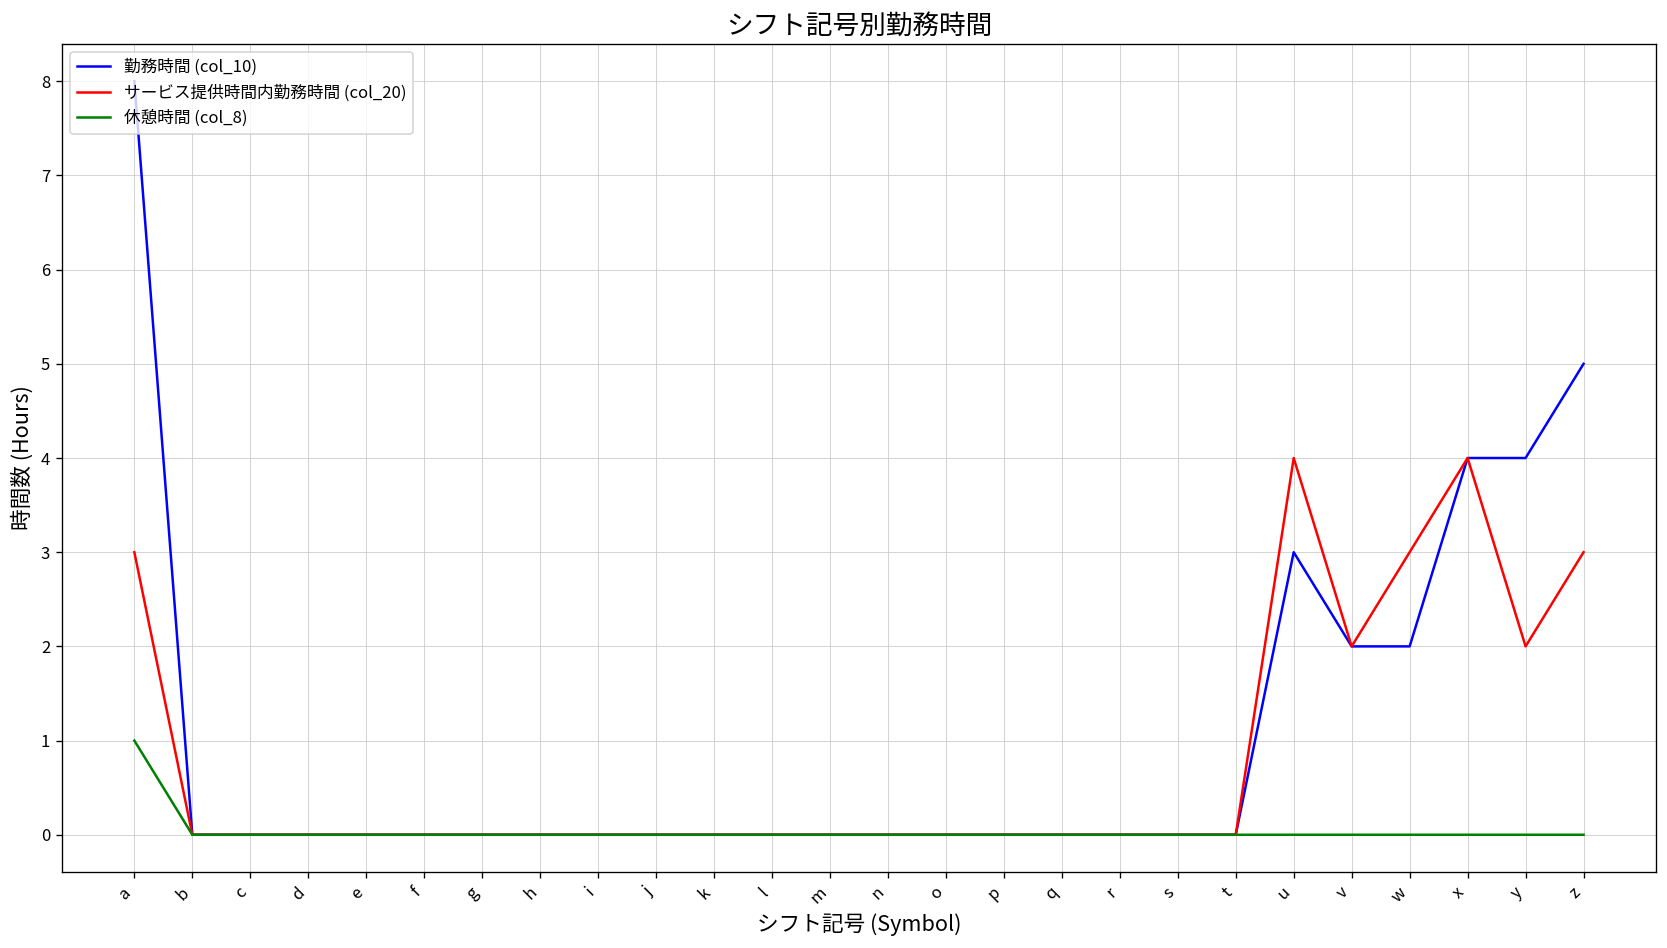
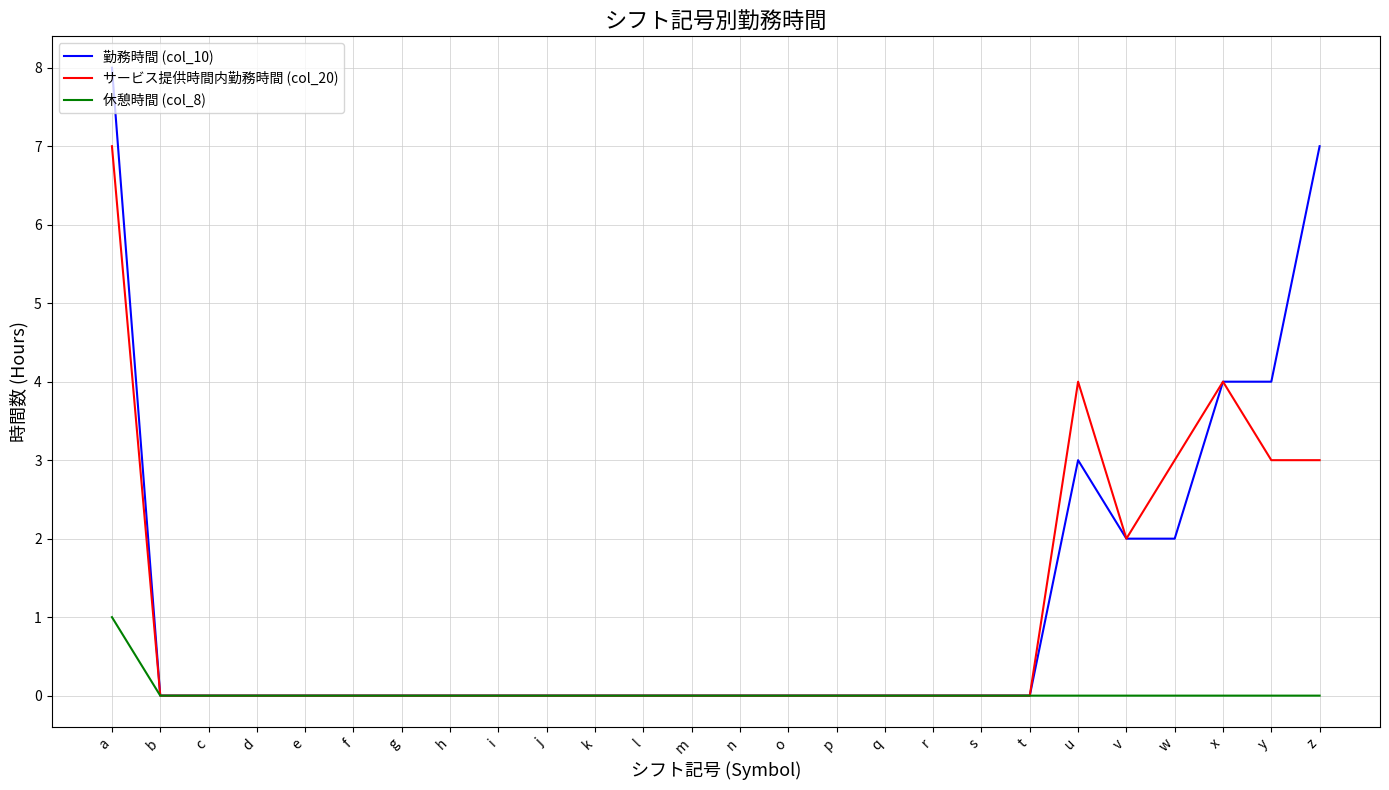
サービス提供時間内勤務時間 (col_20), a: 3 -> 7
サービス提供時間内勤務時間 (col_20), y: 2 -> 3
勤務時間 (col_10), z: 5 -> 7
